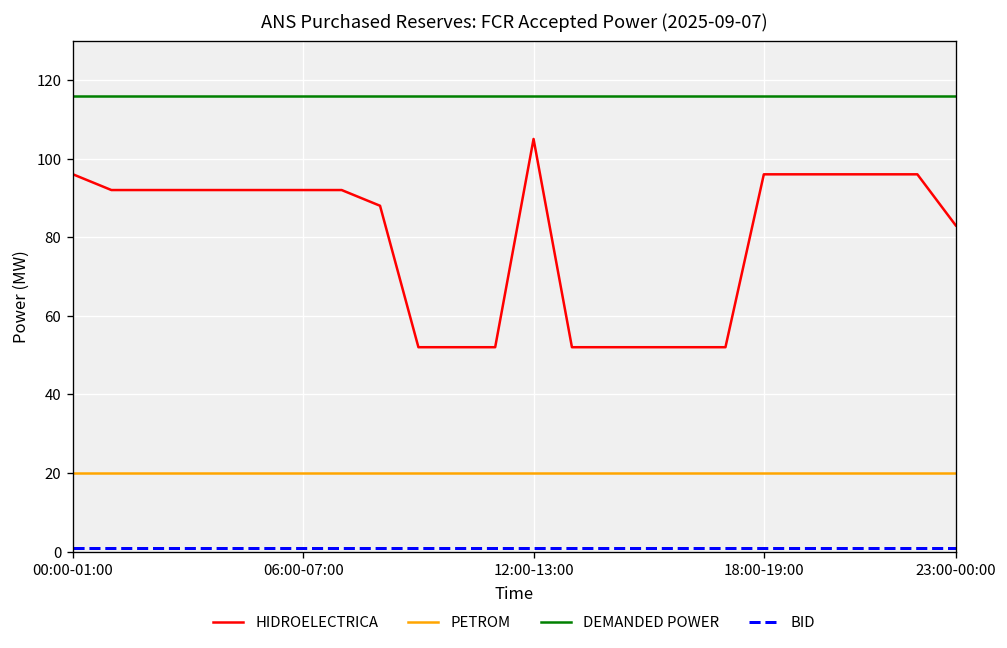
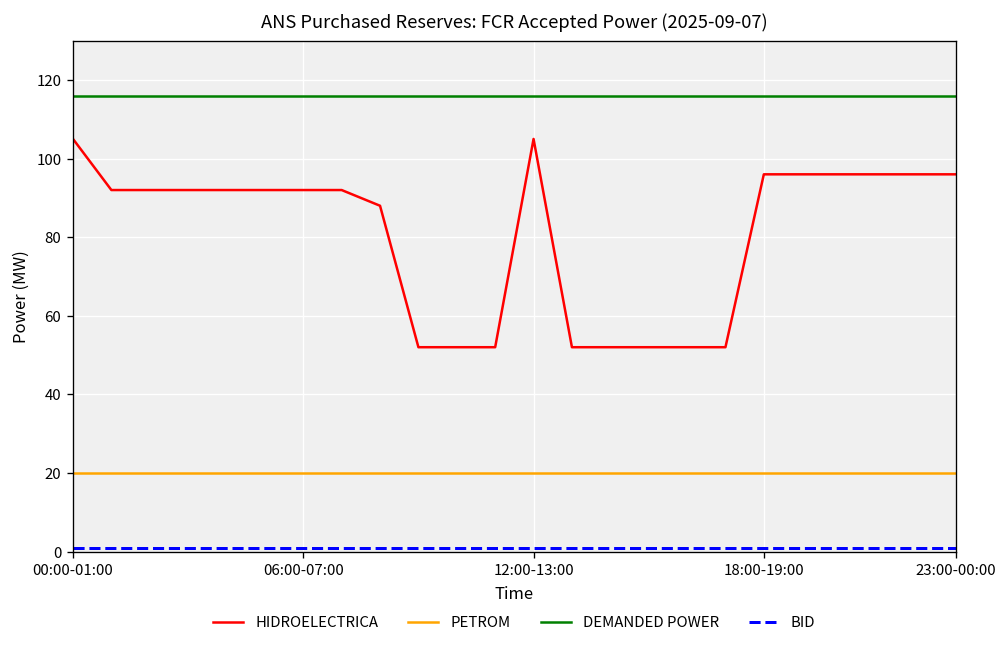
HIDROELECTRICA, 00:00-01:00: 96 -> 105
HIDROELECTRICA, 23:00-00:00: 83 -> 96
